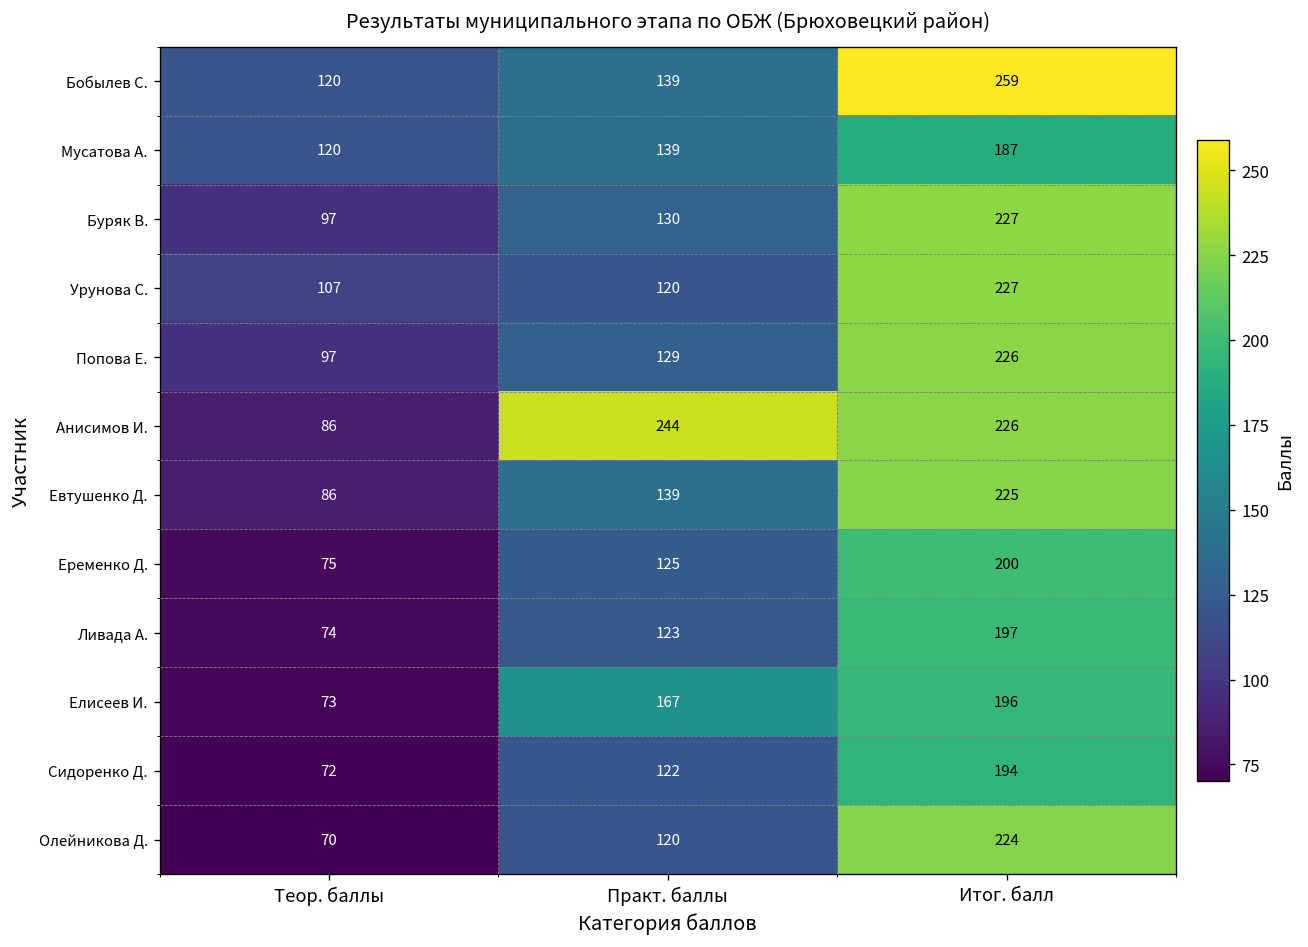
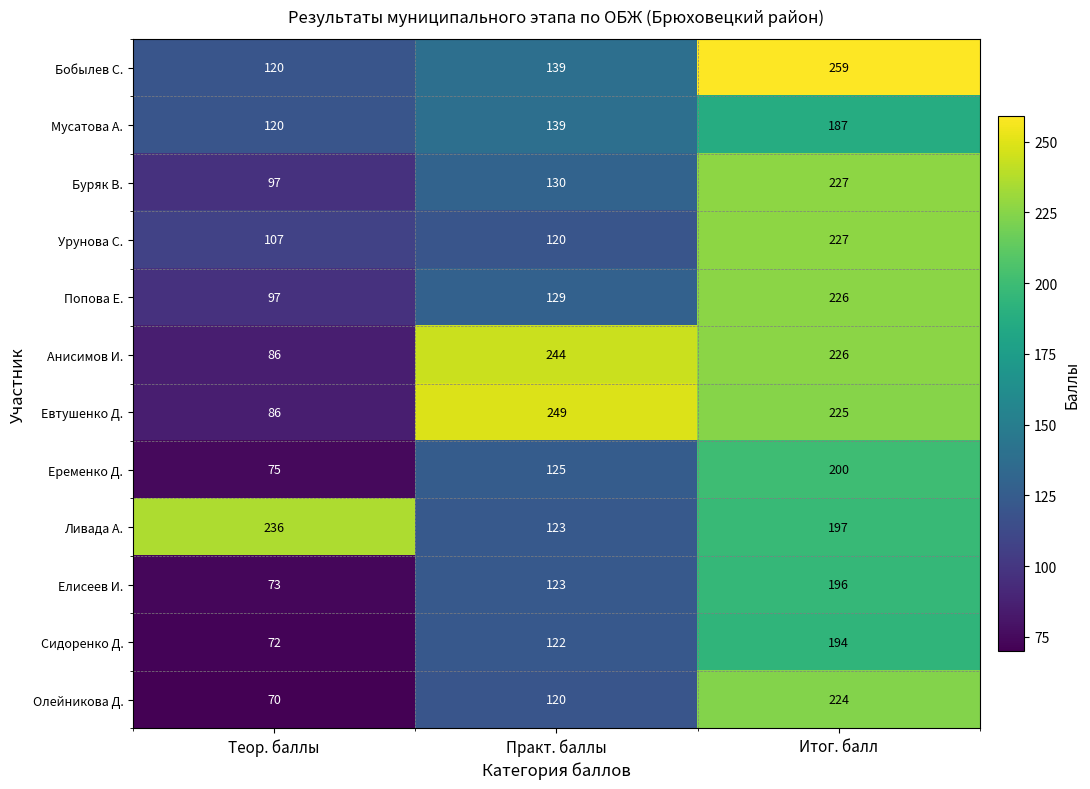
Евтушенко Д., Практ. баллы: 139 -> 249
Ливада А., Теор. баллы: 74 -> 236
Елисеев И., Практ. баллы: 167 -> 123
